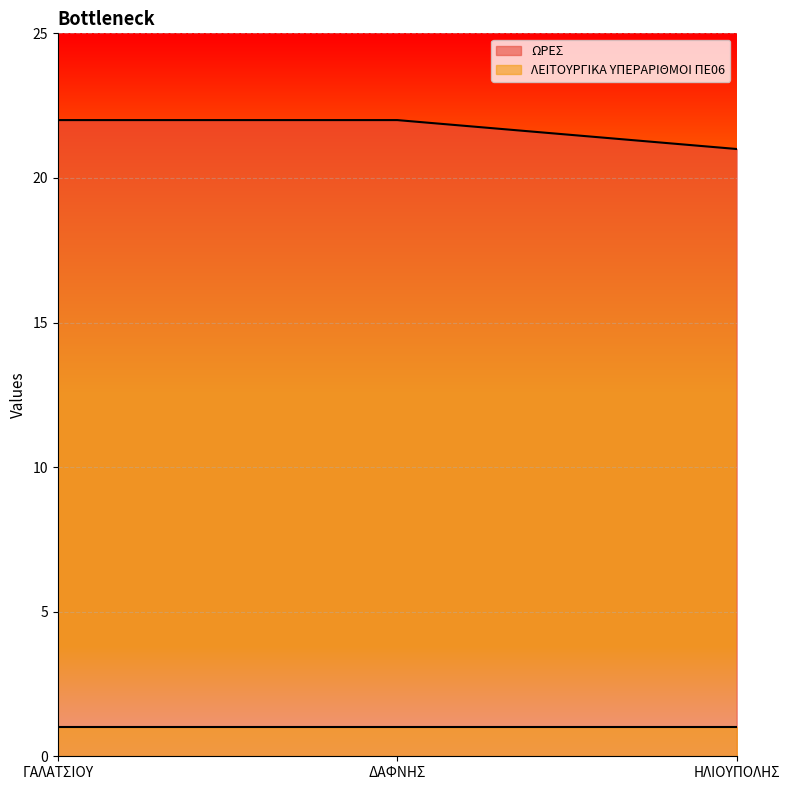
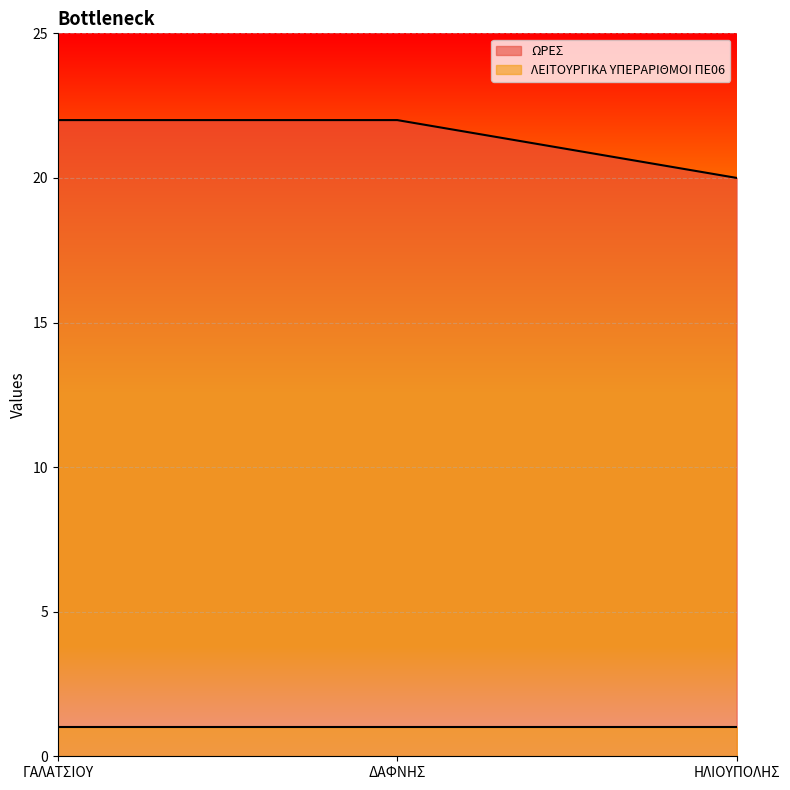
ΩΡΕΣ, ΗΛΙΟΥΠΟΛΗΣ: 21 -> 20
